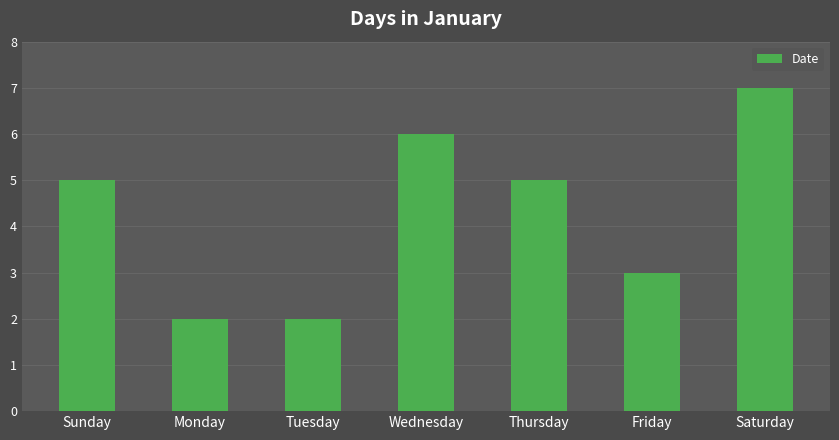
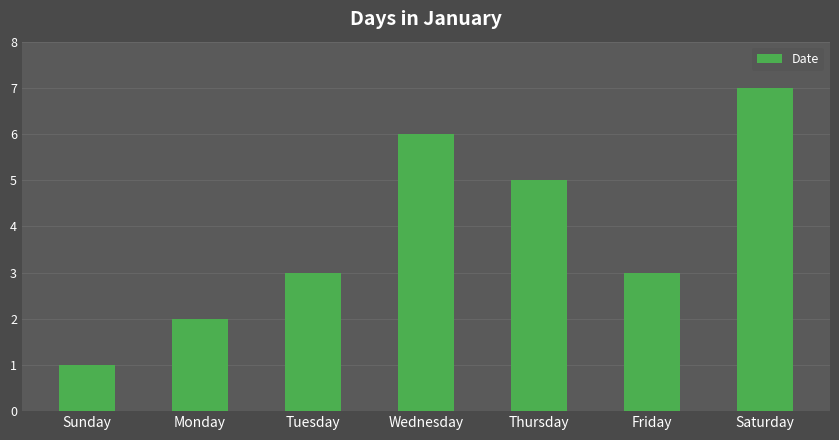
Sunday: 5 -> 1
Tuesday: 2 -> 3
